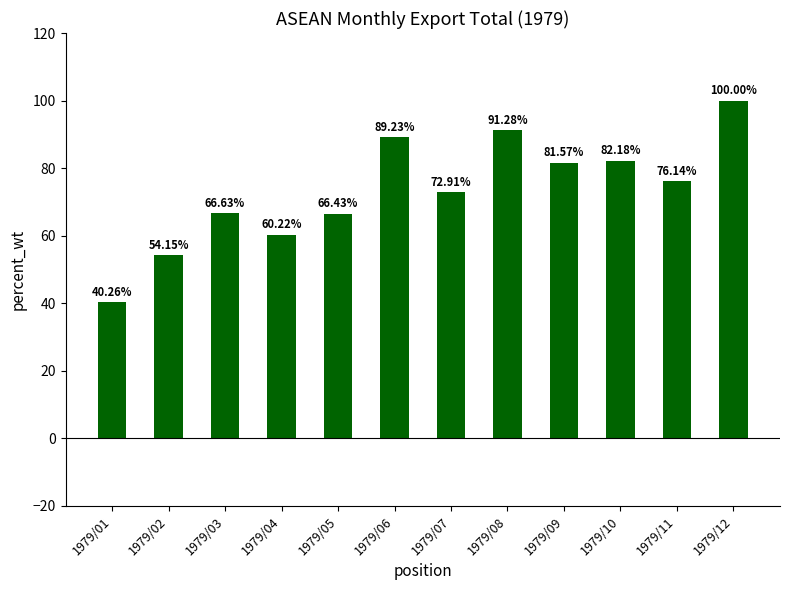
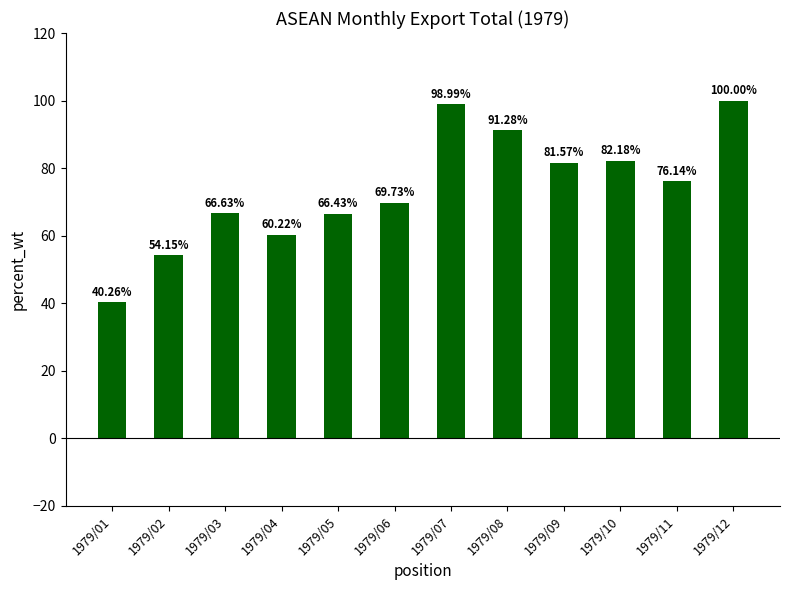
1979/06: 89.23% -> 69.73%
1979/07: 72.91% -> 98.99%
